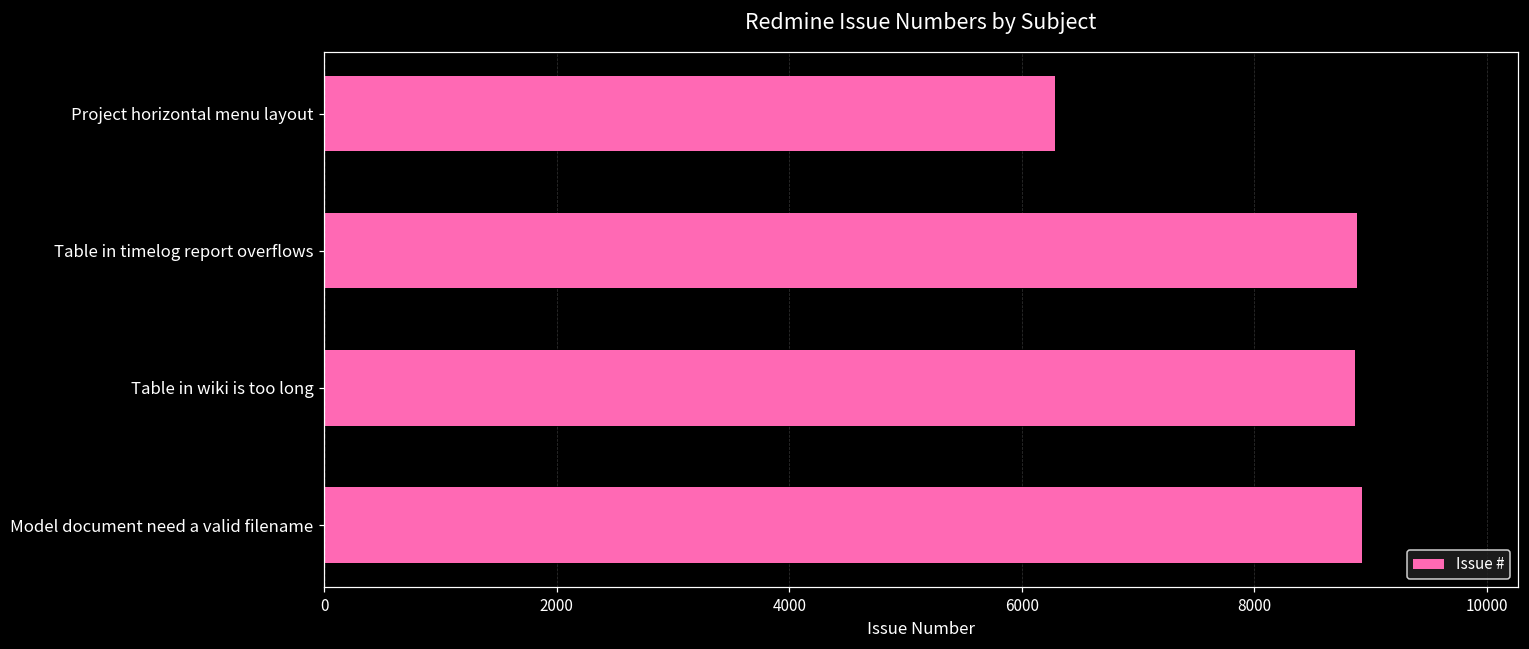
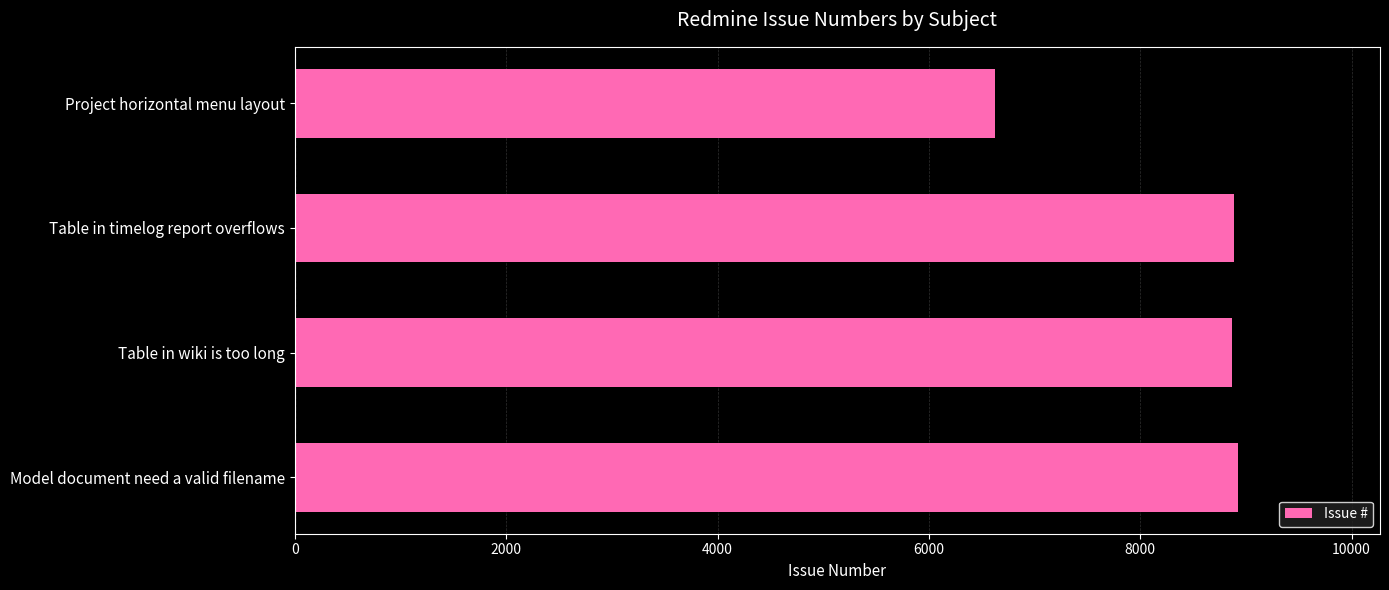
Project horizontal menu layout: 6290 -> 6620
